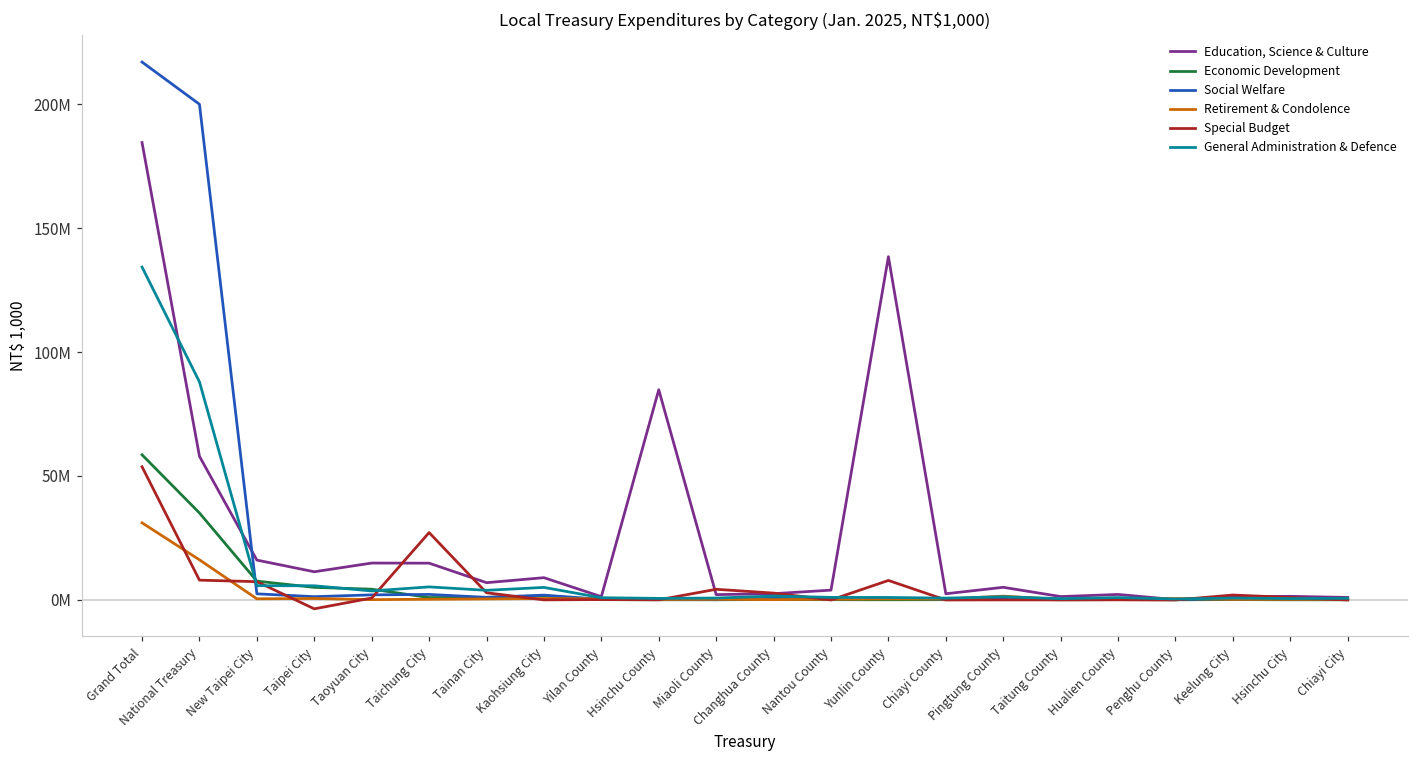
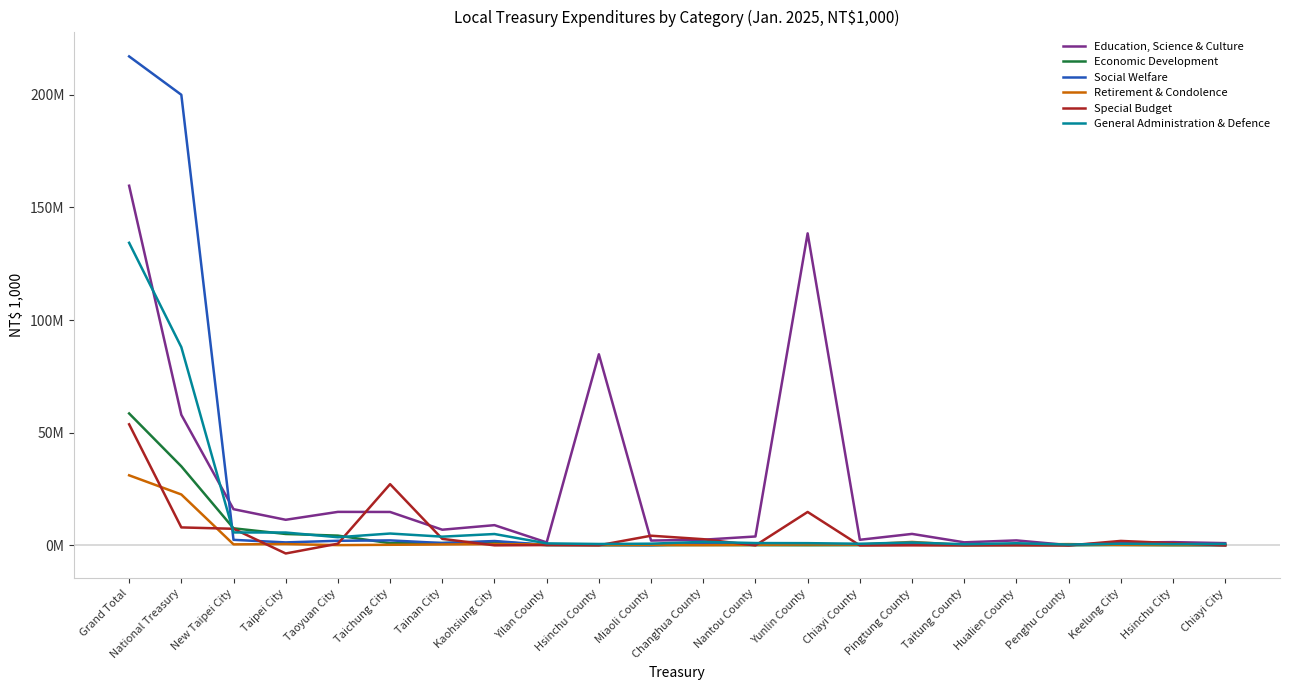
Education, Science & Culture, Grand Total: 184000000 -> 160000000
Retirement & Condolence, National Treasury: 16000000 -> 23000000
Special Budget, Yunlin County: 8000000 -> 15000000
